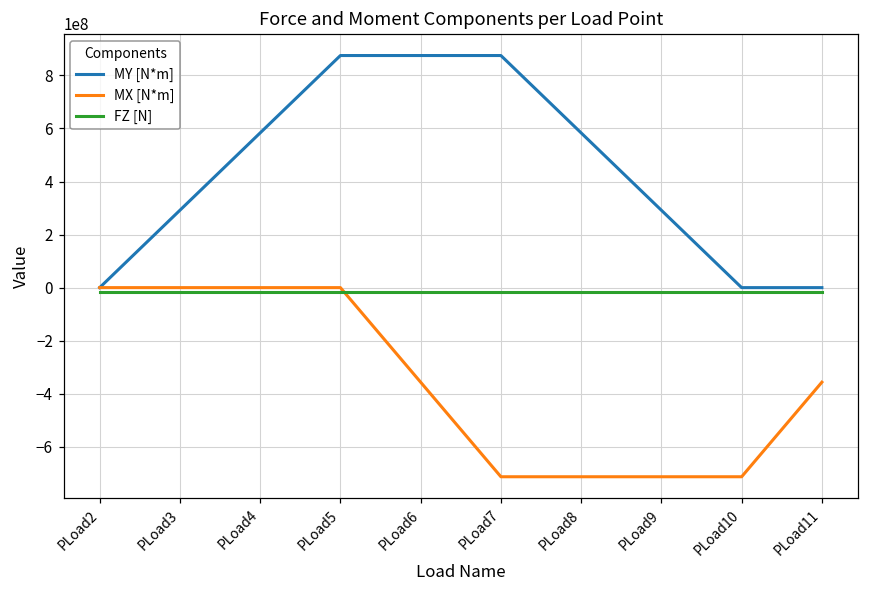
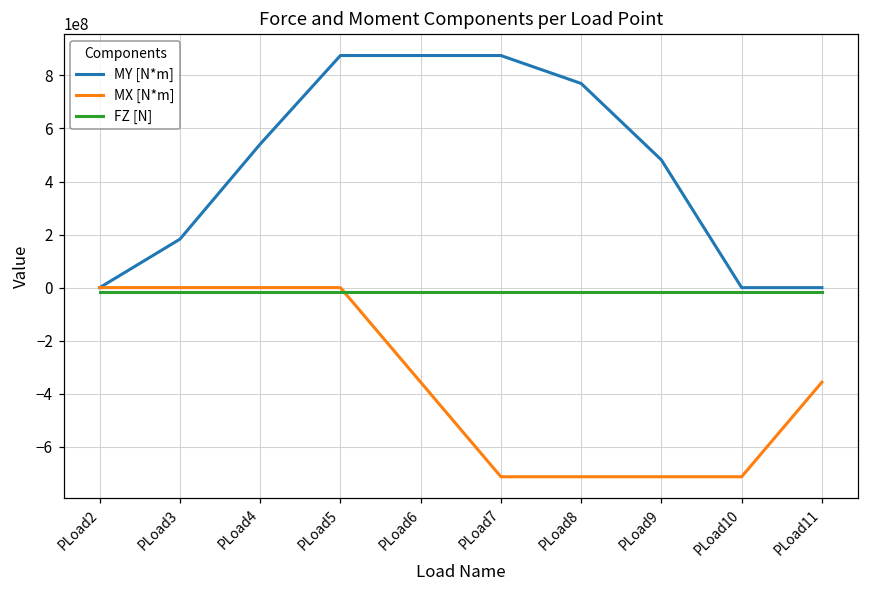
MY [N*m], PLoad3: 290000000 -> 180000000
MY [N*m], PLoad4: 580000000 -> 540000000
MY [N*m], PLoad8: 580000000 -> 770000000
MY [N*m], PLoad9: 290000000 -> 480000000
